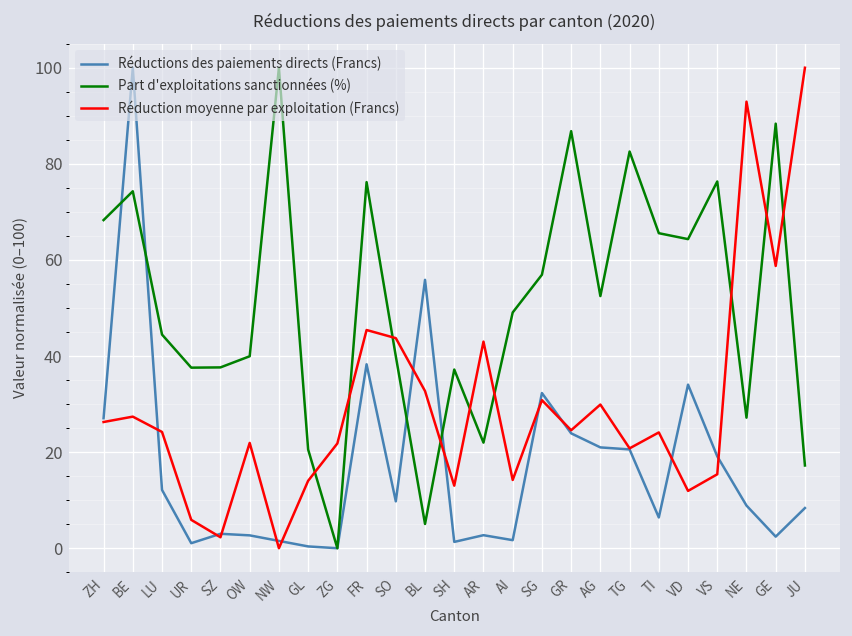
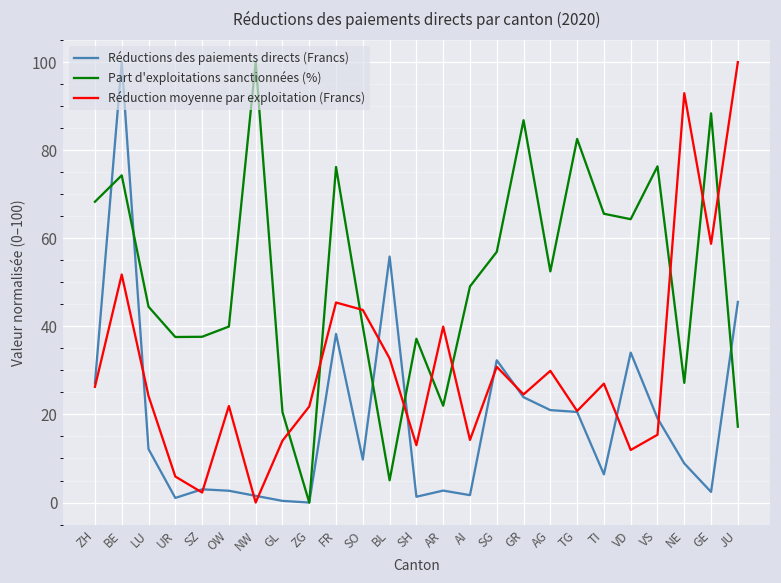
Réduction moyenne par exploitation (Francs), BE: 27 -> 52
Réduction moyenne par exploitation (Francs), AR: 43 -> 40
Réduction moyenne par exploitation (Francs), TI: 24 -> 27
Réductions des paiements directs (Francs), JU: 8 -> 46
